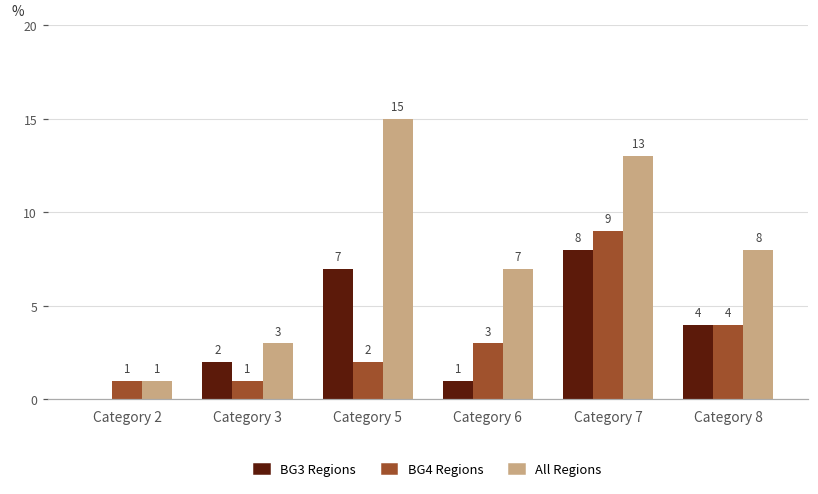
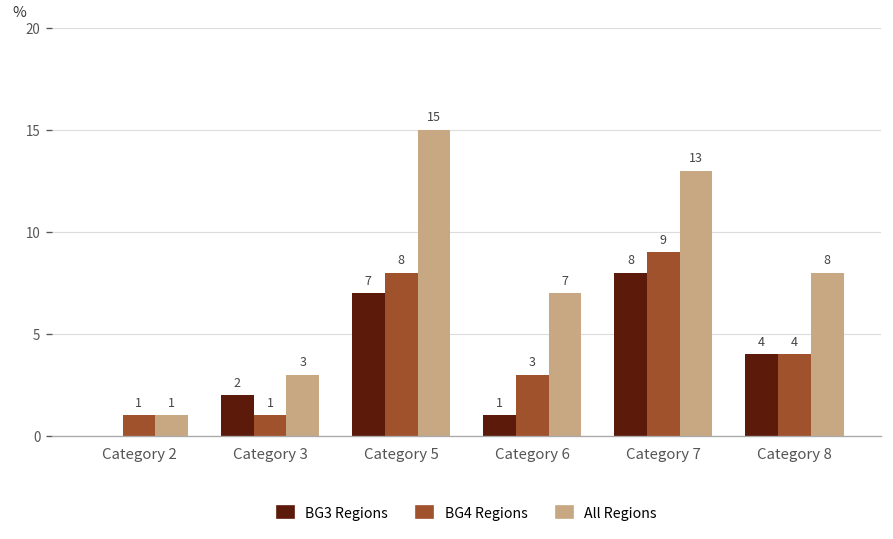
BG4 Regions, Category 5: 2 -> 8
